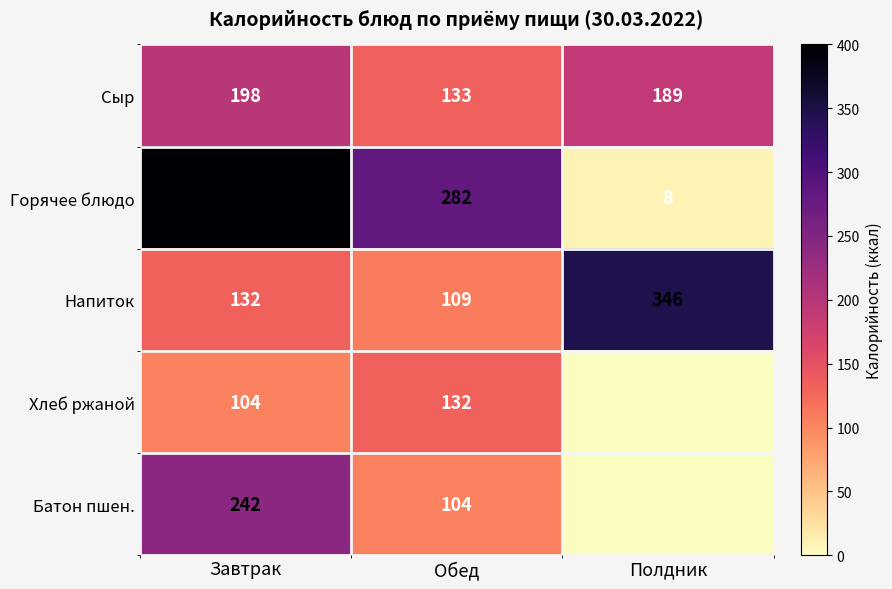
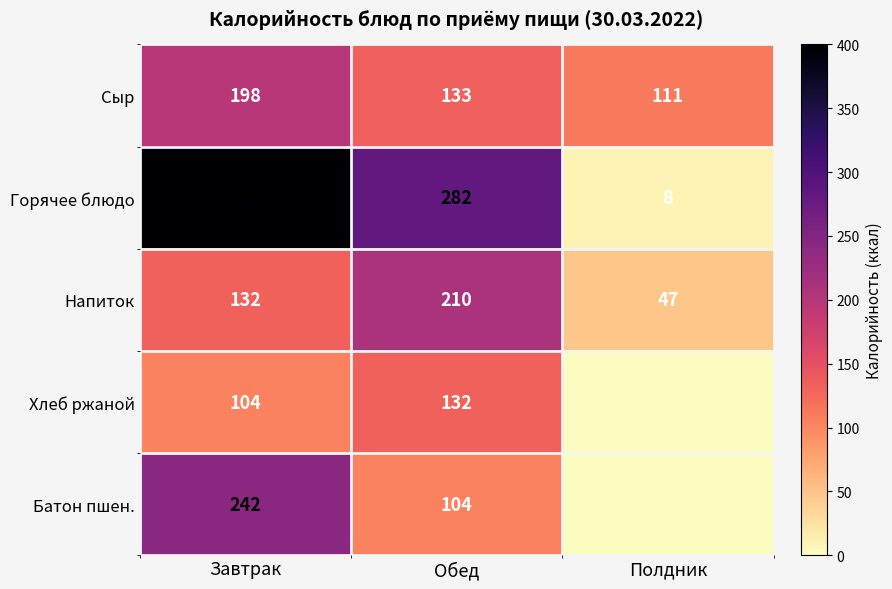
Сыр, Полдник: 189 -> 111
Напиток, Обед: 109 -> 210
Напиток, Полдник: 346 -> 47
